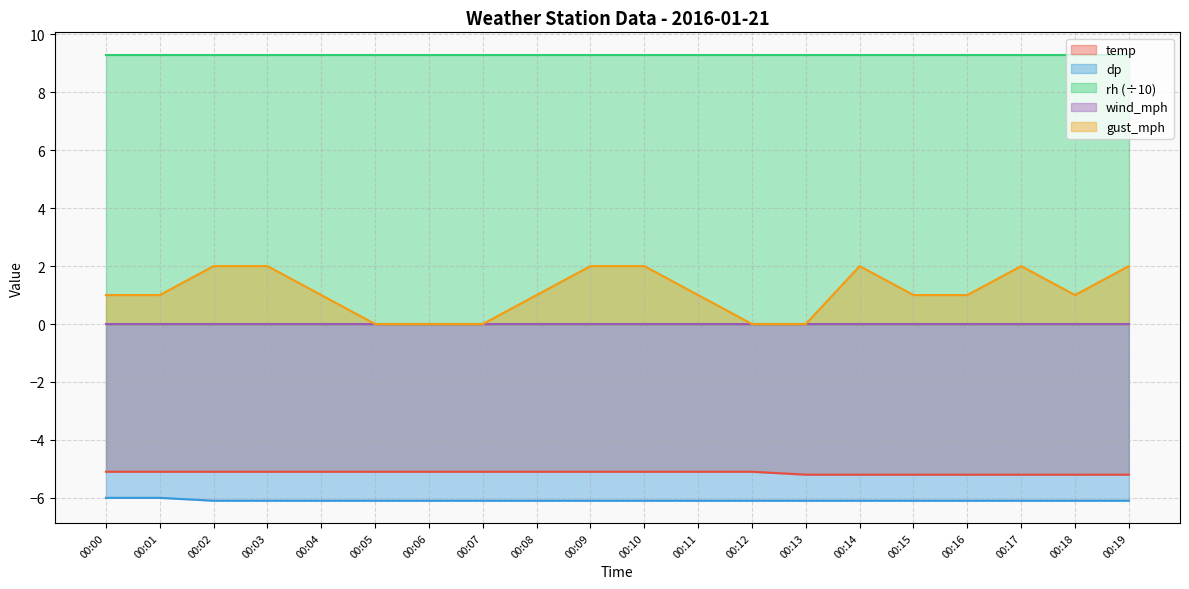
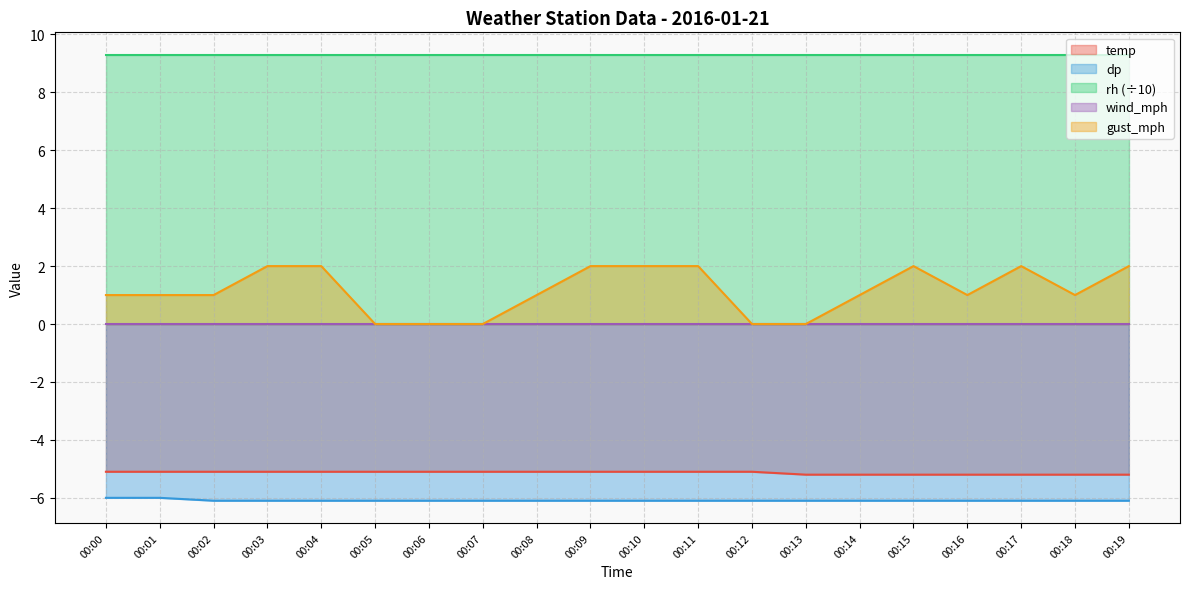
gust_mph, 00:02: 2 -> 1
gust_mph, 00:04: 1 -> 2
gust_mph, 00:11: 1 -> 2
gust_mph, 00:14: 2 -> 1
gust_mph, 00:15: 1 -> 2
